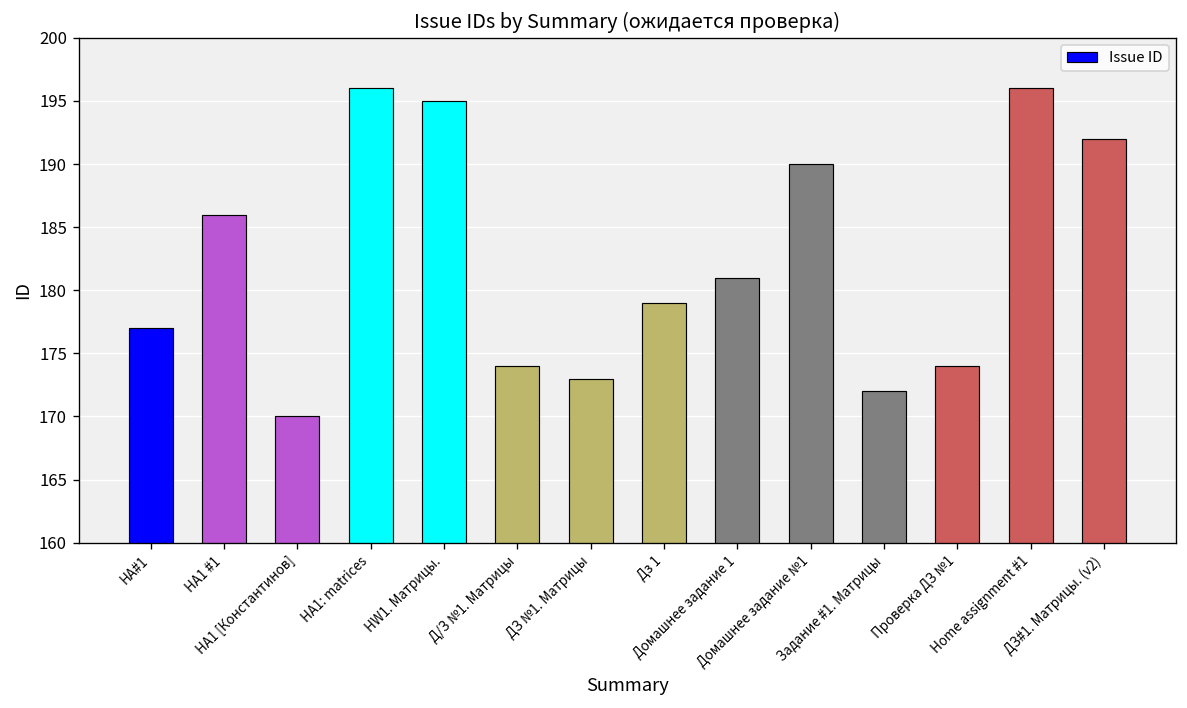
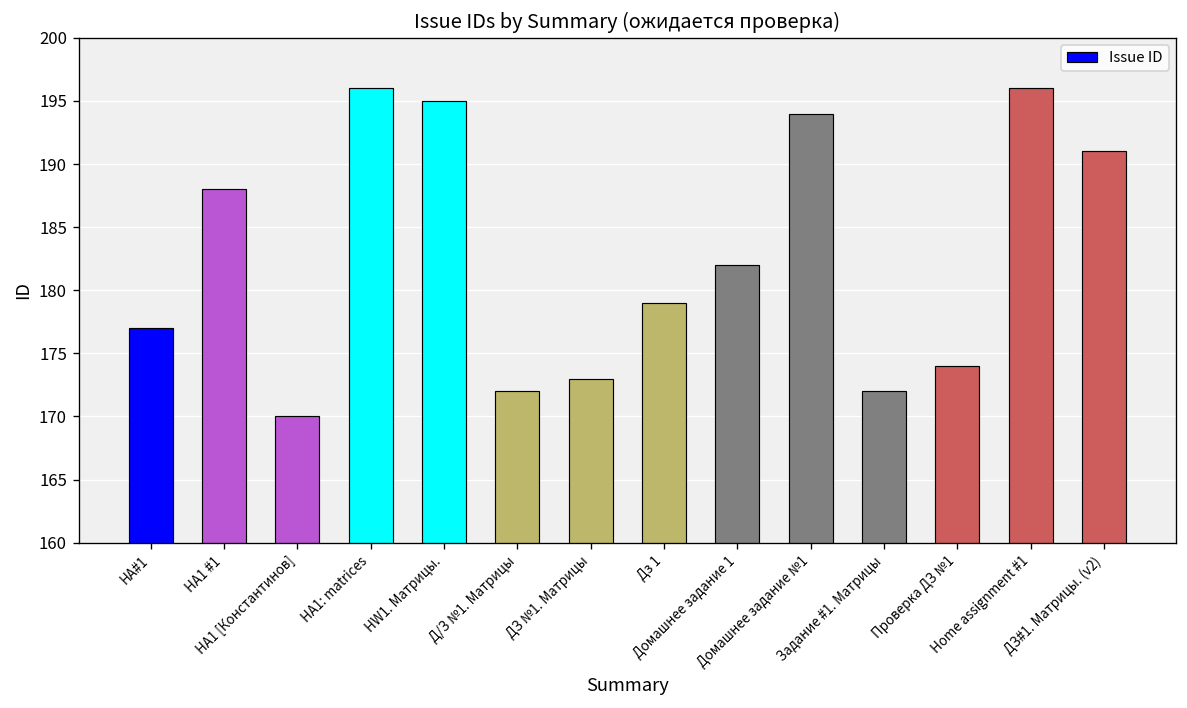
HA1 #1: 186 -> 188
Д/З №1. Матрицы: 174 -> 172
Домашнее задание 1: 181 -> 182
Домашнее задание №1: 190 -> 194
ДЗ#1. Матрицы. (v2): 192 -> 191
